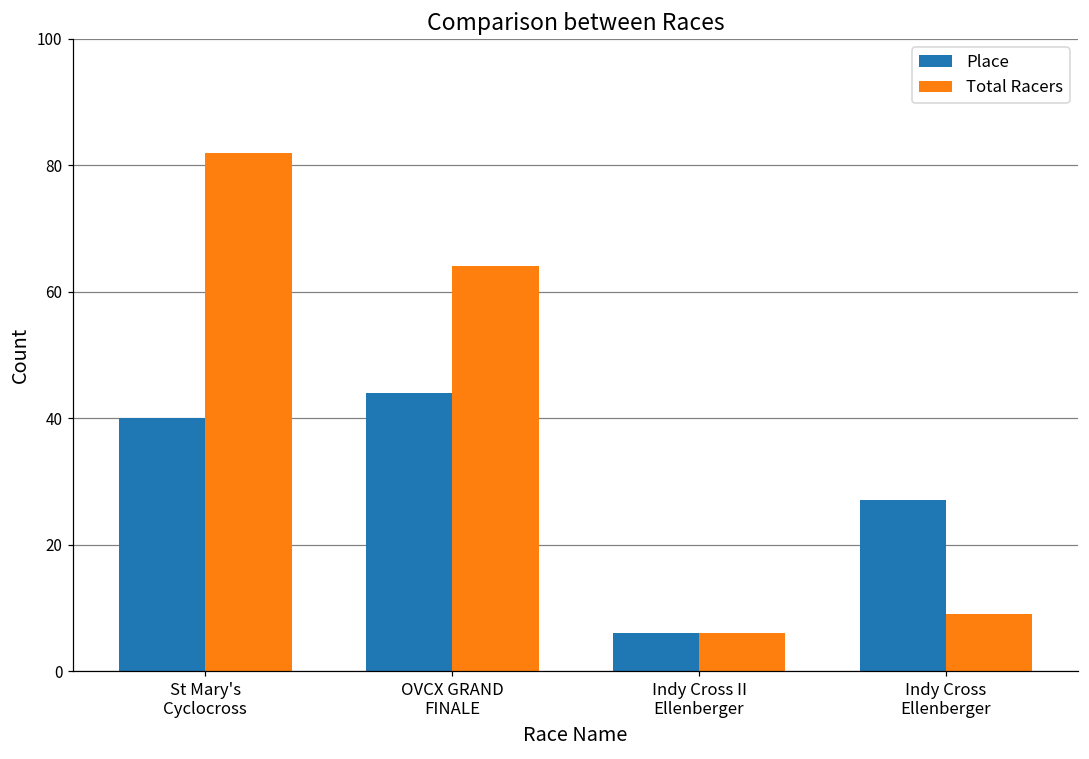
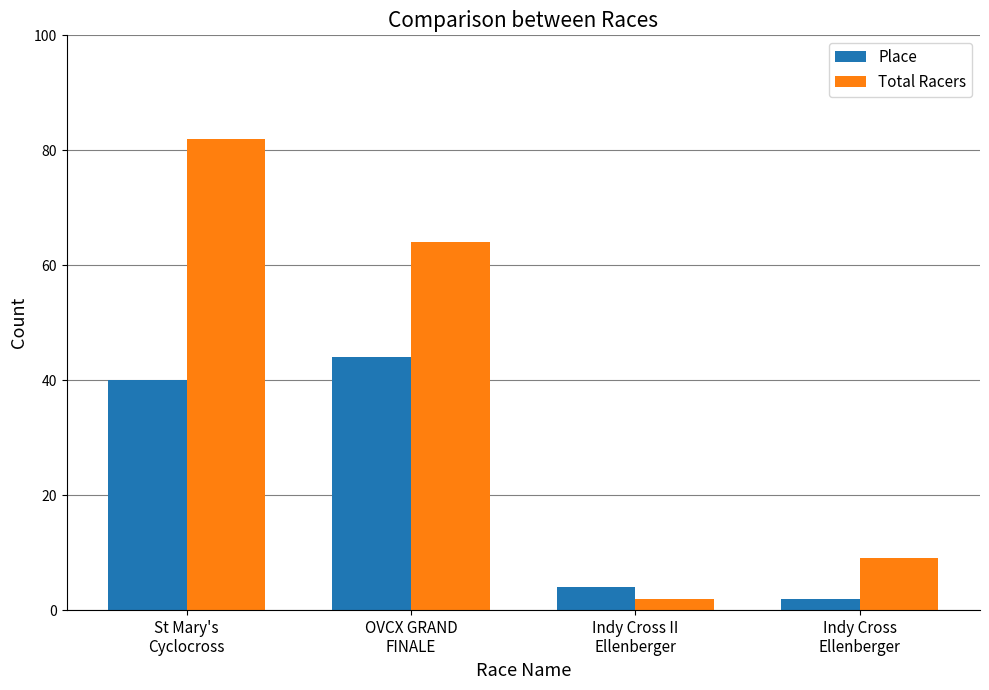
Place, Indy Cross II Ellenberger: 6 -> 4
Total Racers, Indy Cross II Ellenberger: 6 -> 2
Place, Indy Cross Ellenberger: 27 -> 2
